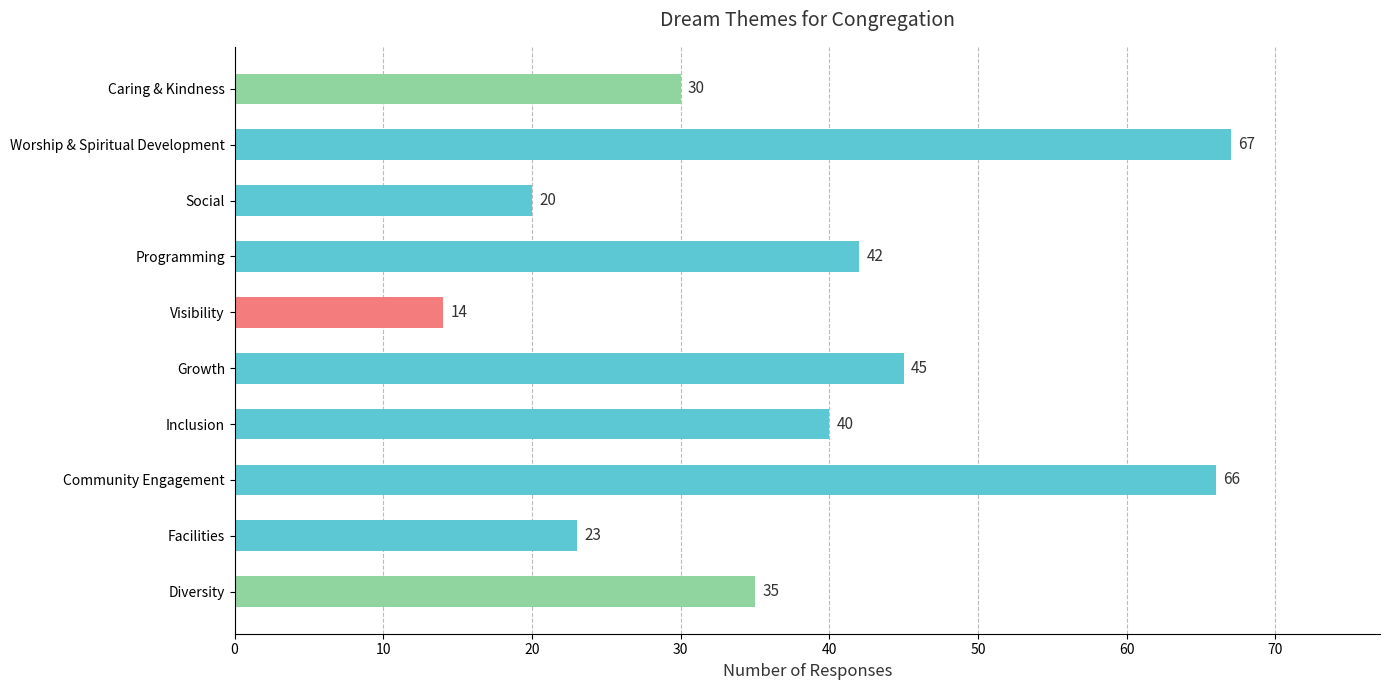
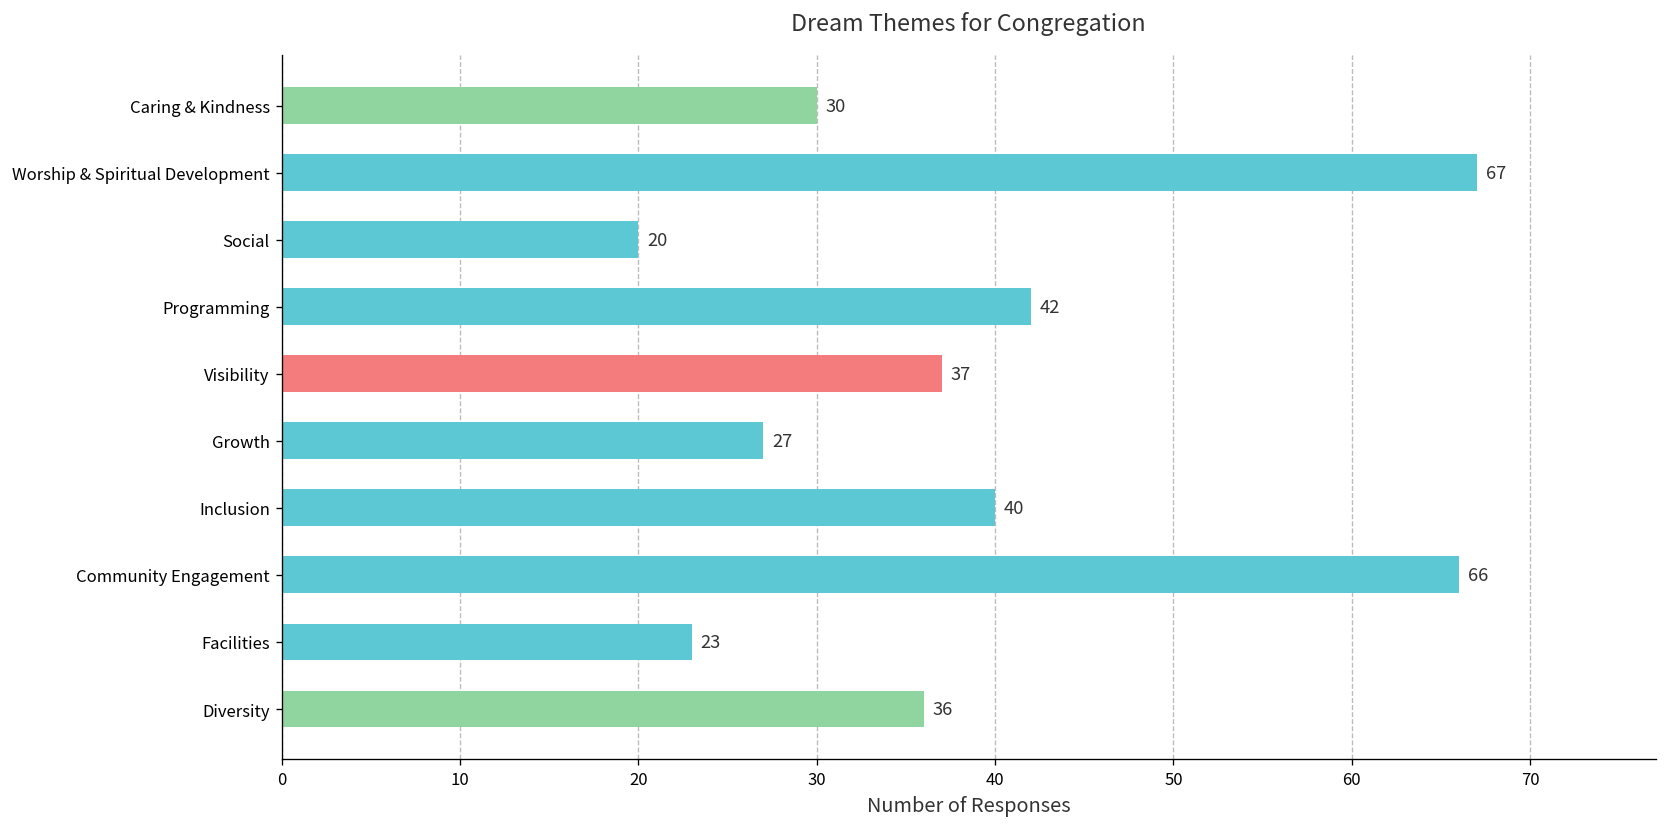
Visibility: 14 -> 37
Growth: 45 -> 27
Diversity: 35 -> 36
